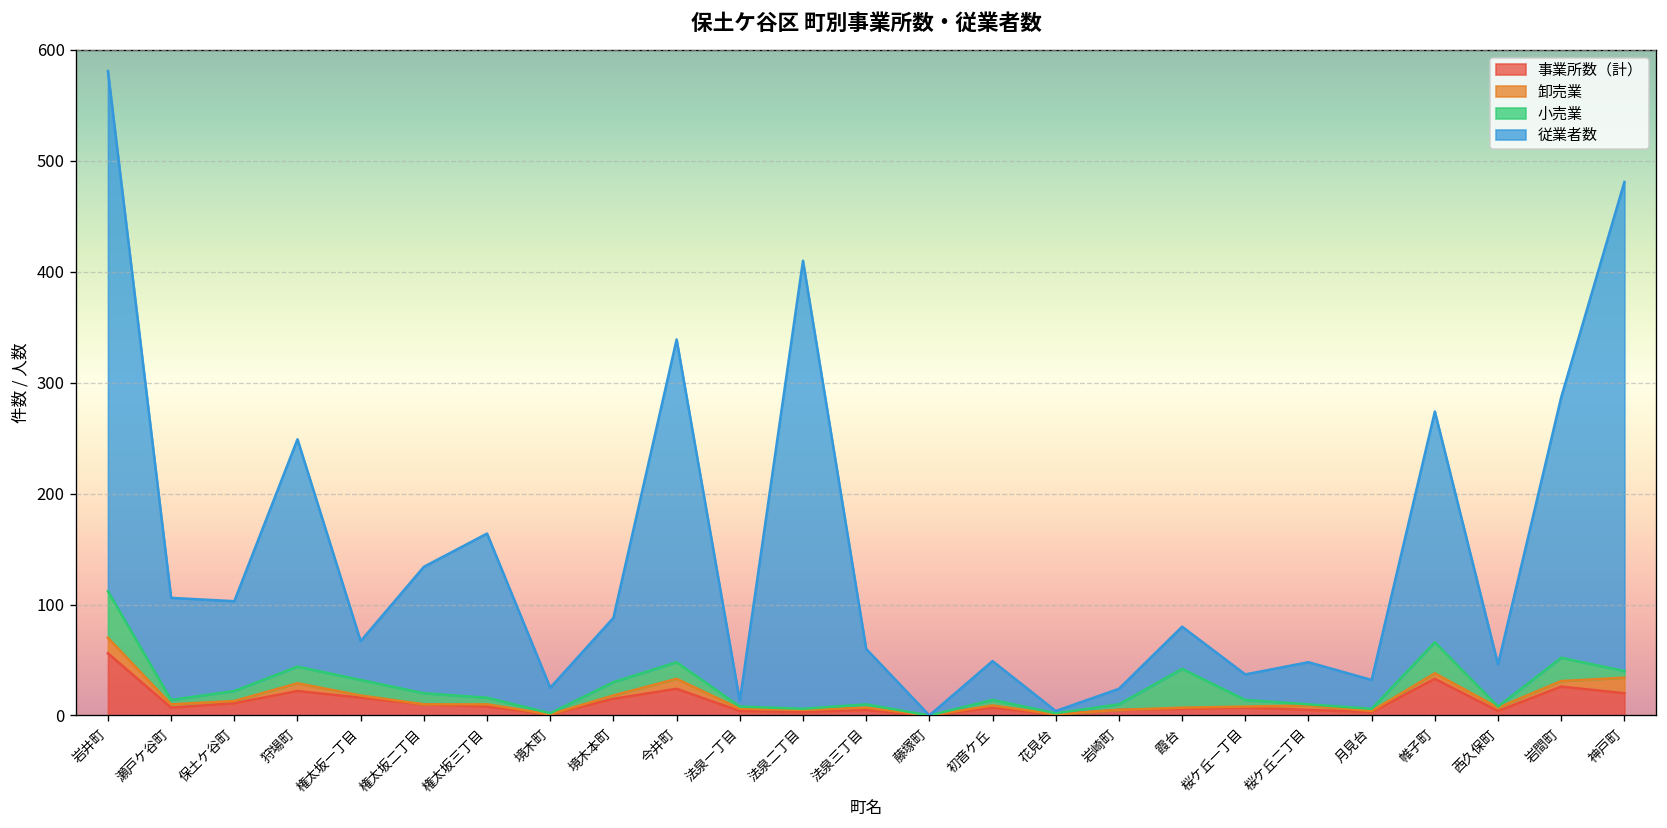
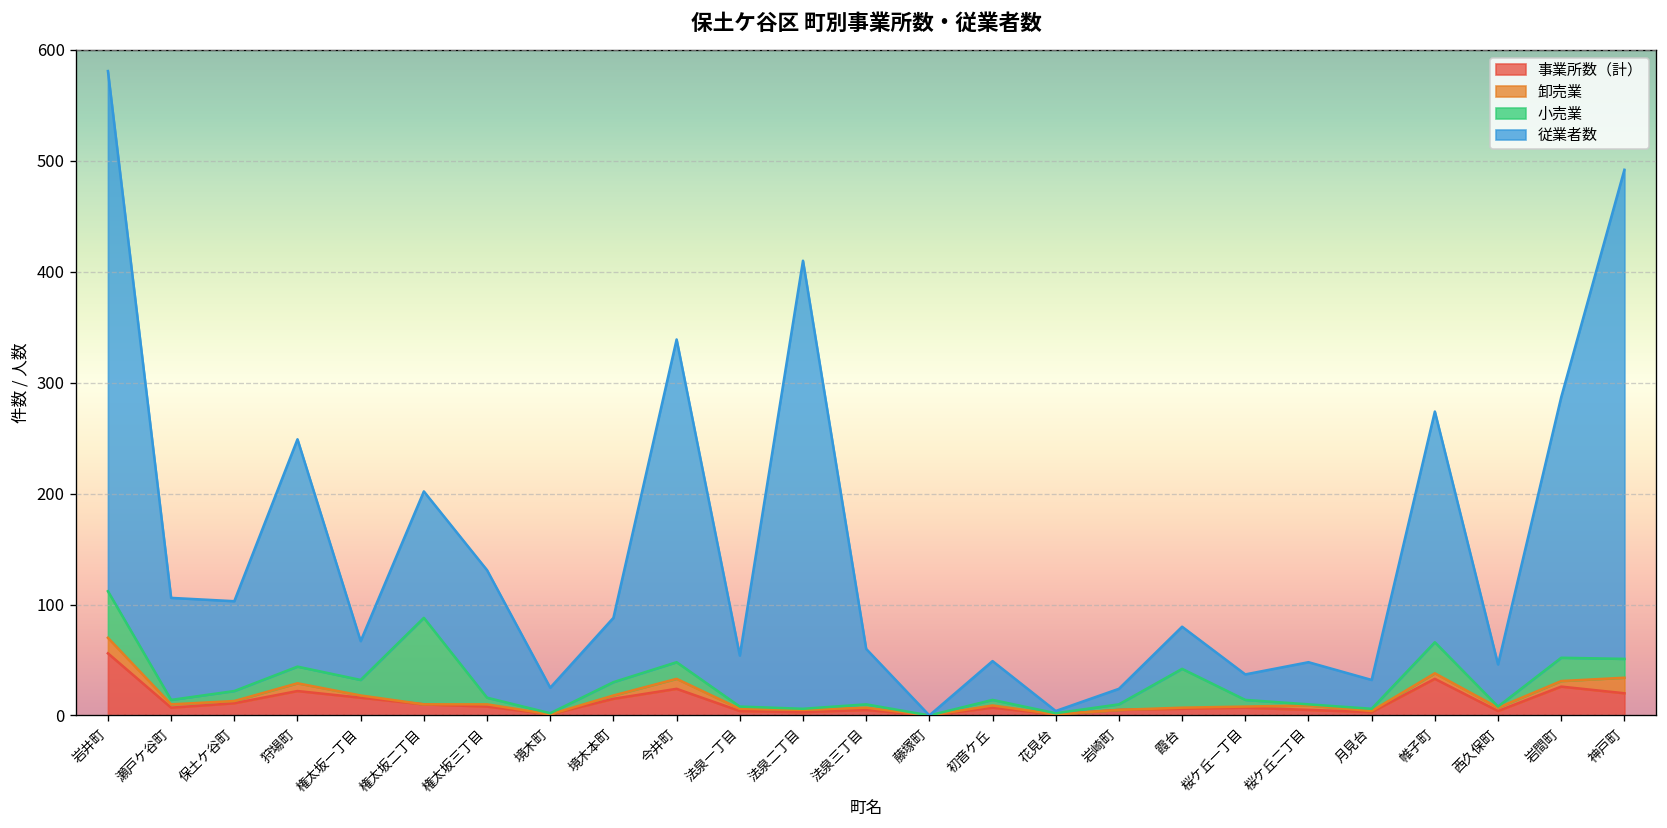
小売業, 権太坂二丁目: 10 -> 80
従業者数, 権太坂三丁目: 150 -> 120
従業者数, 法泉一丁目: 10 -> 50
小売業, 神戸町: 10 -> 20
